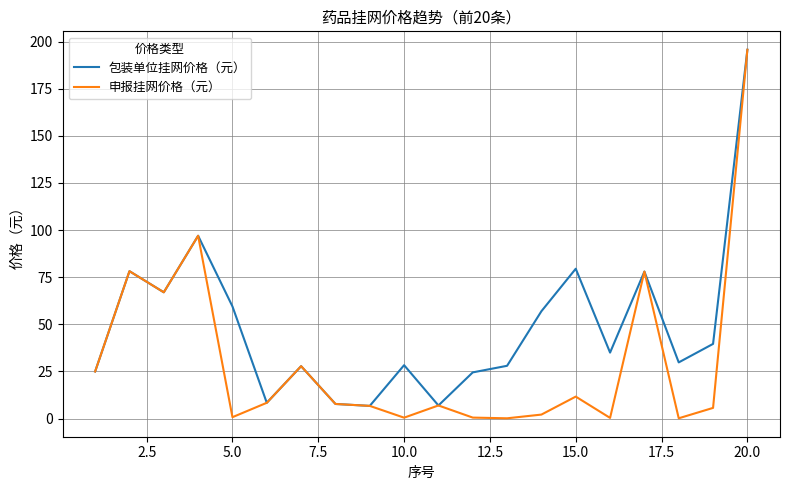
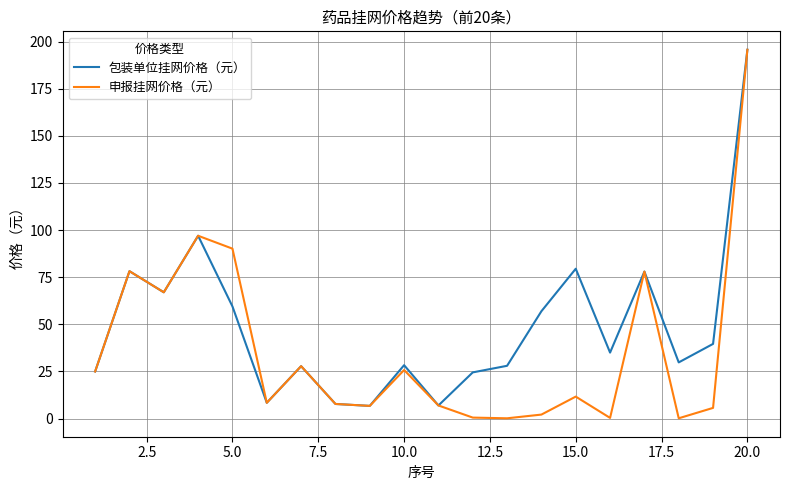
申报挂网价格（元）, 5.0: 1 -> 90
申报挂网价格（元）, 10.0: 0 -> 26
